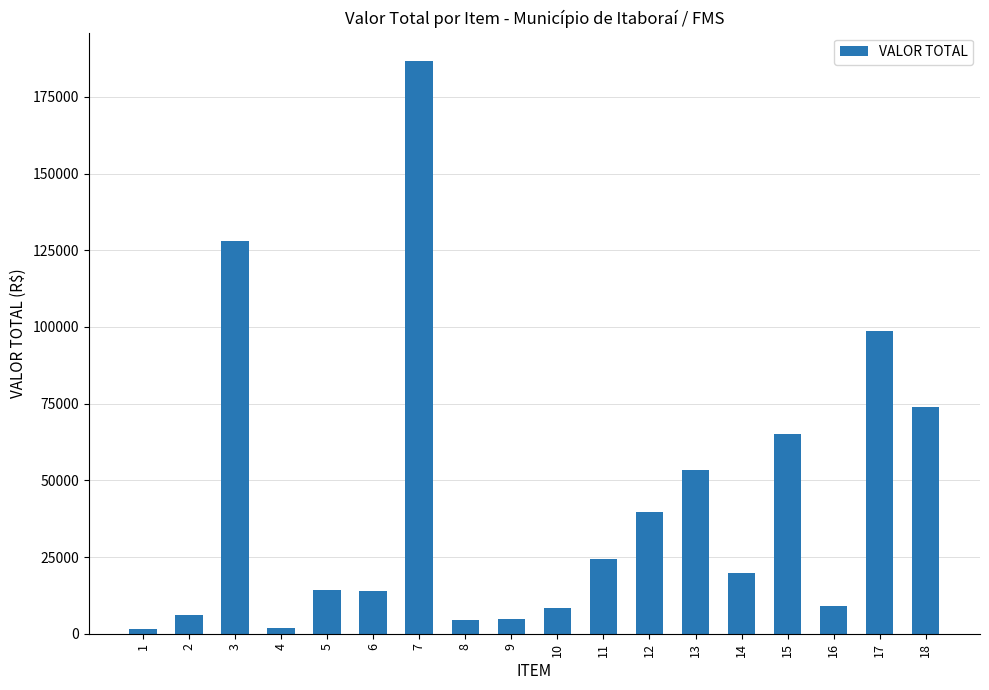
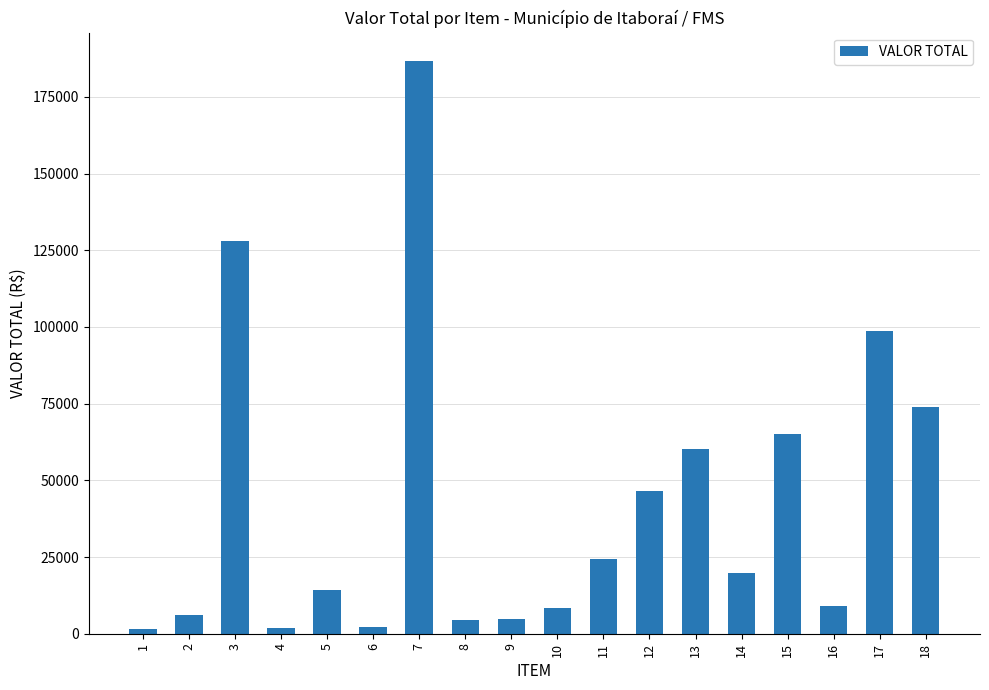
6: 14000 -> 2000
12: 40000 -> 46000
13: 53000 -> 60000
